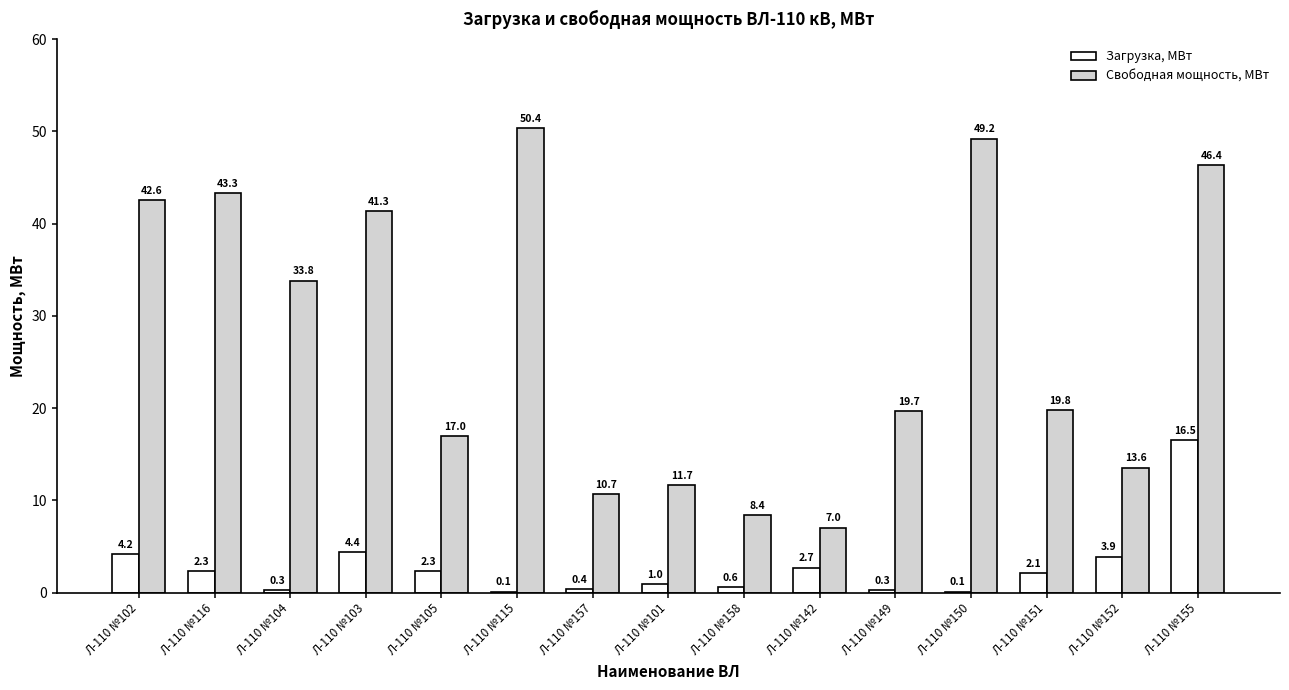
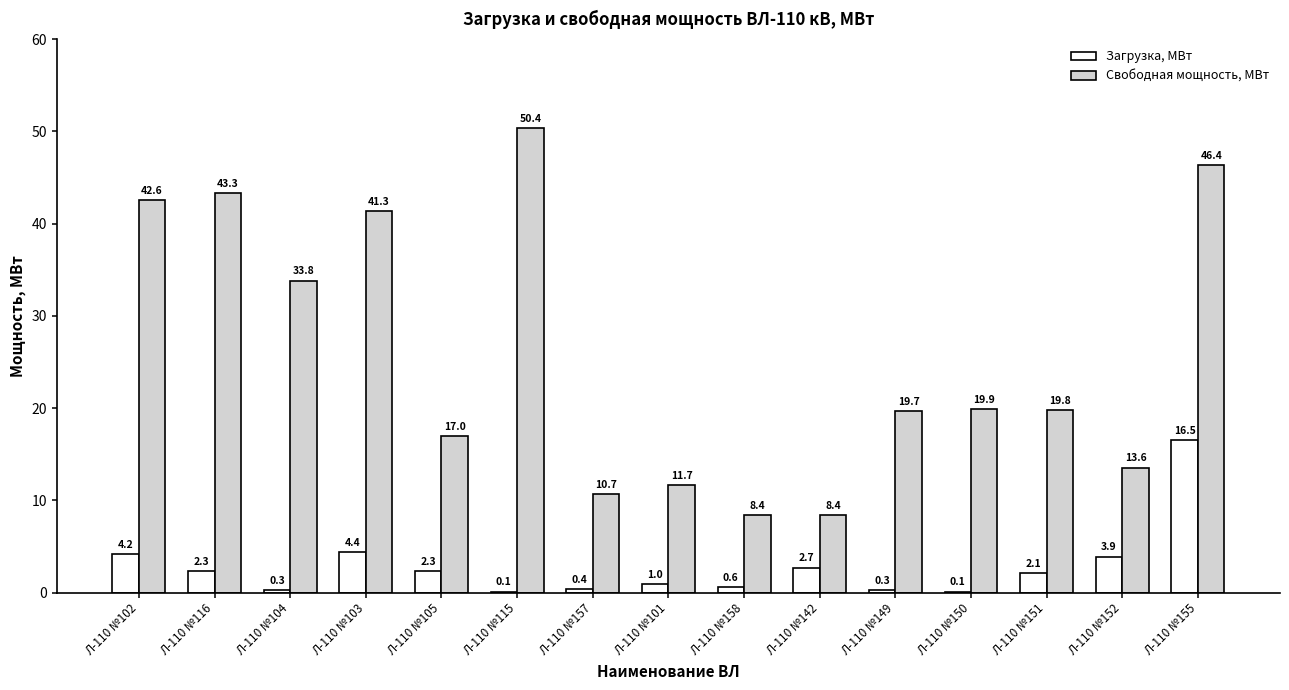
Свободная мощность, МВт, Л-110 №142: 7.0 -> 8.4
Свободная мощность, МВт, Л-110 №150: 49.2 -> 19.9
